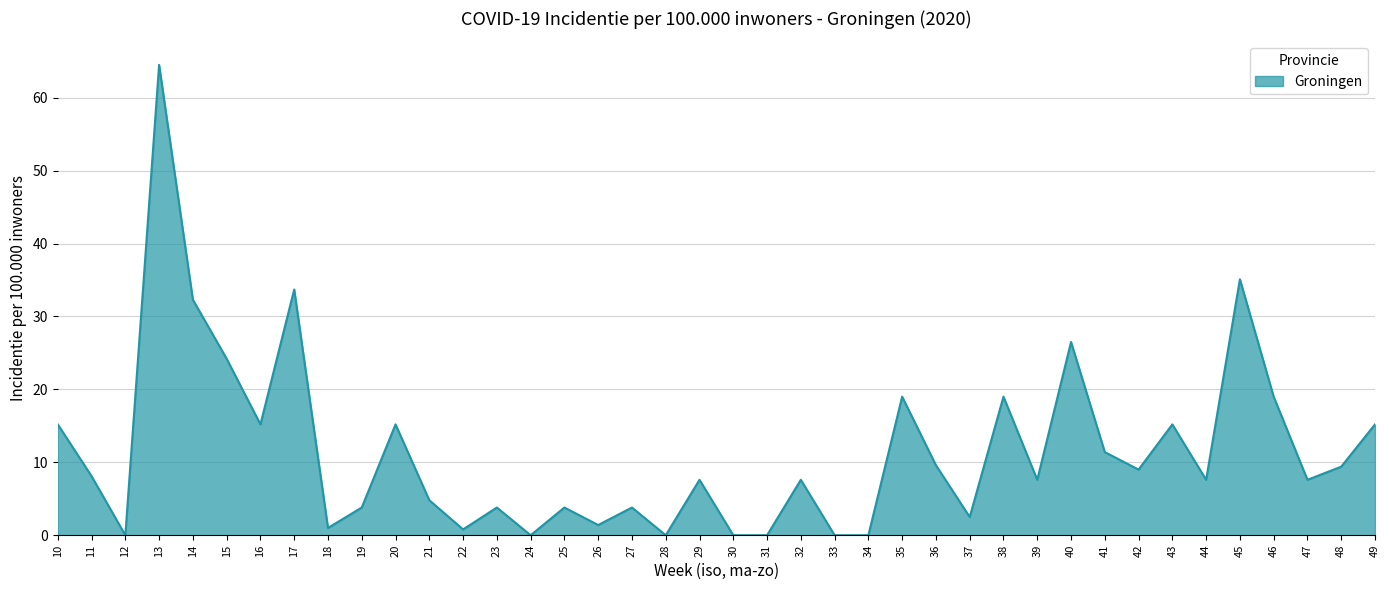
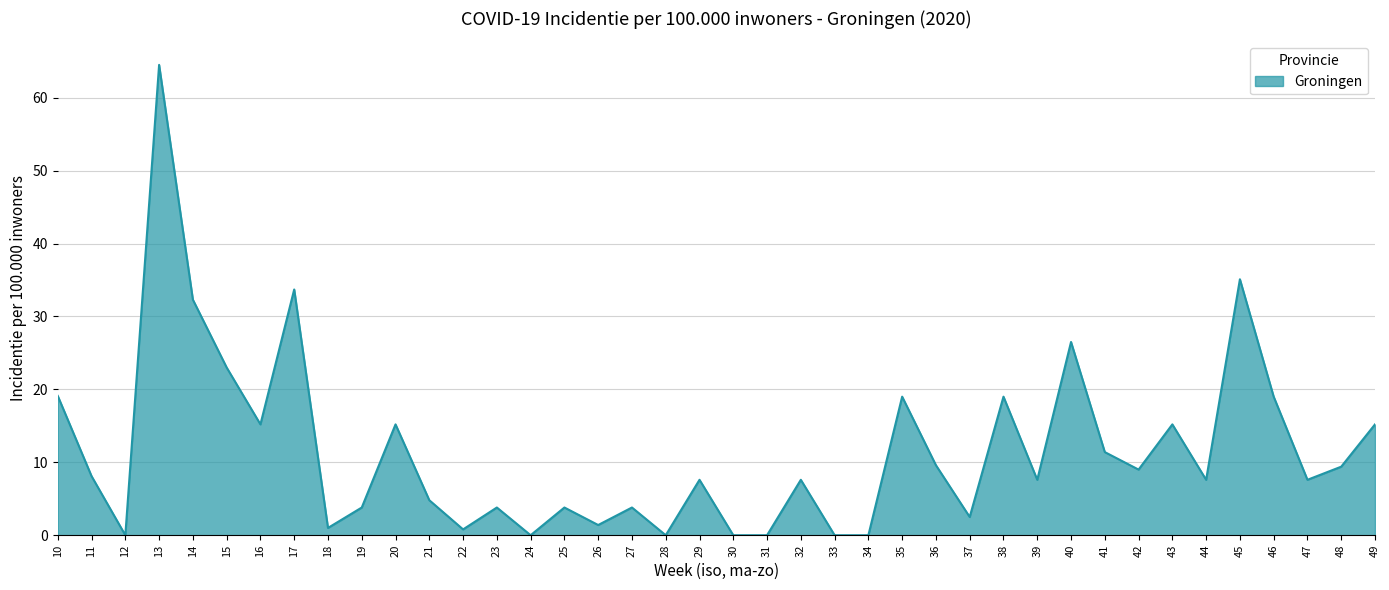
10: 15 -> 19
15: 24 -> 23
